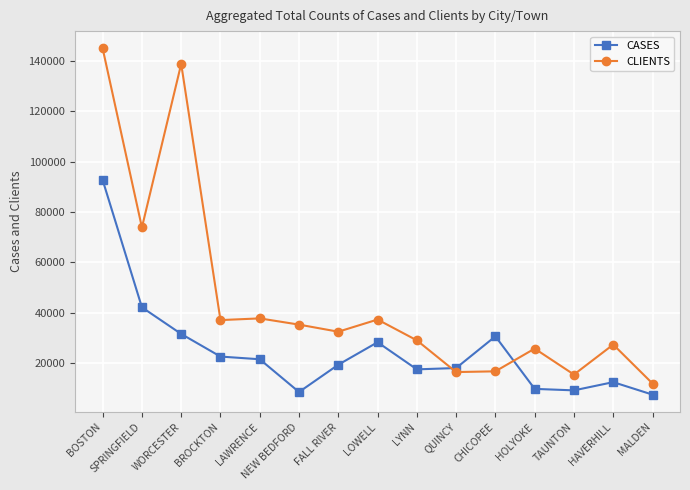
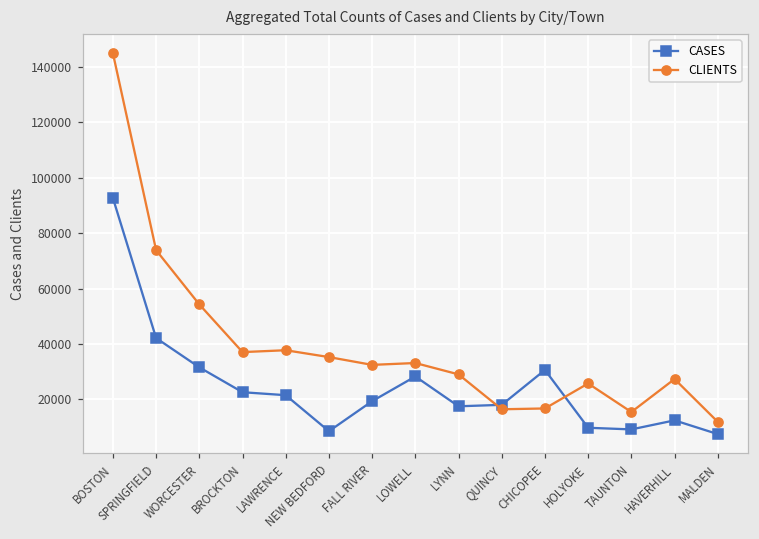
CLIENTS, WORCESTER: 139000 -> 54000
CLIENTS, LOWELL: 37000 -> 33000
